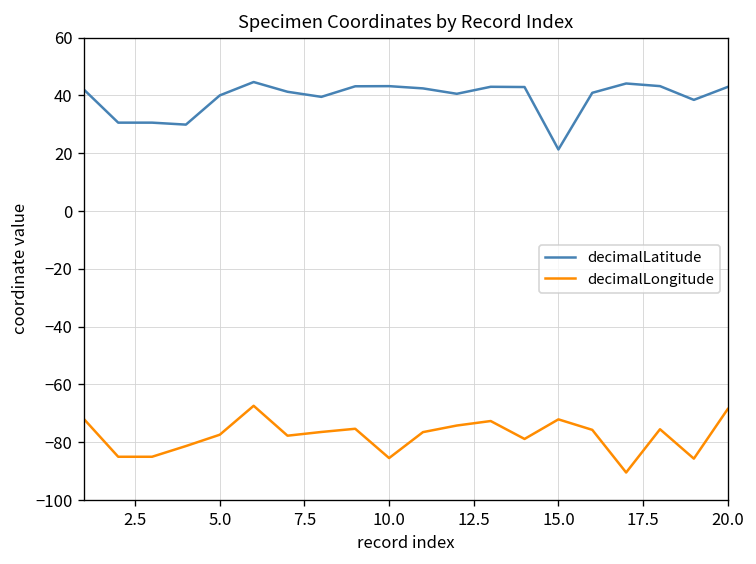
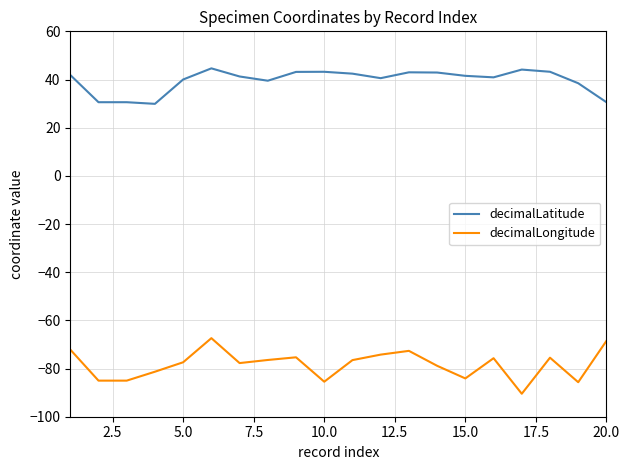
decimalLatitude, 15.0: 21 -> 42
decimalLongitude, 15.0: -72 -> -84
decimalLatitude, 20.0: 43 -> 31
